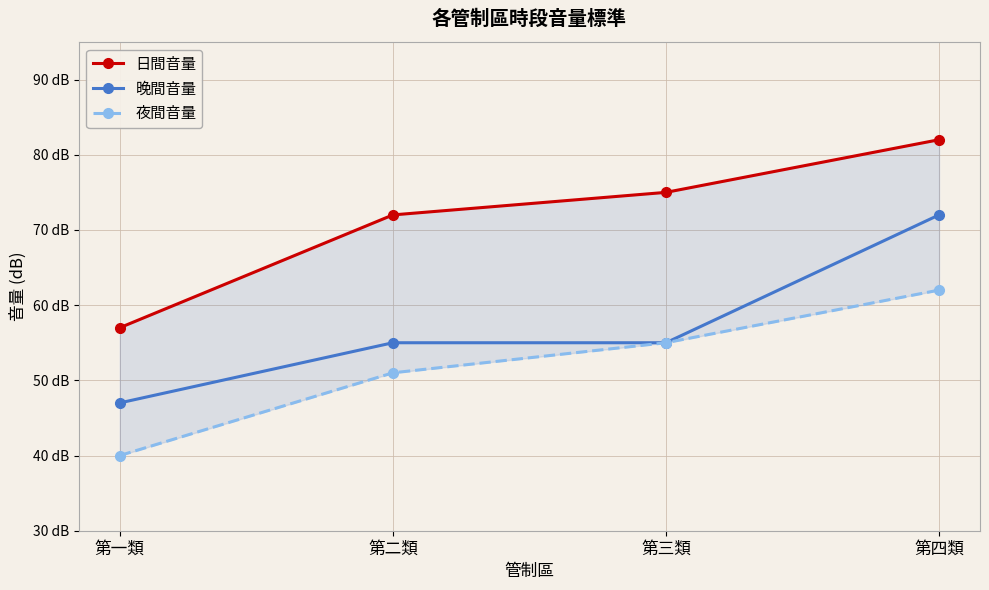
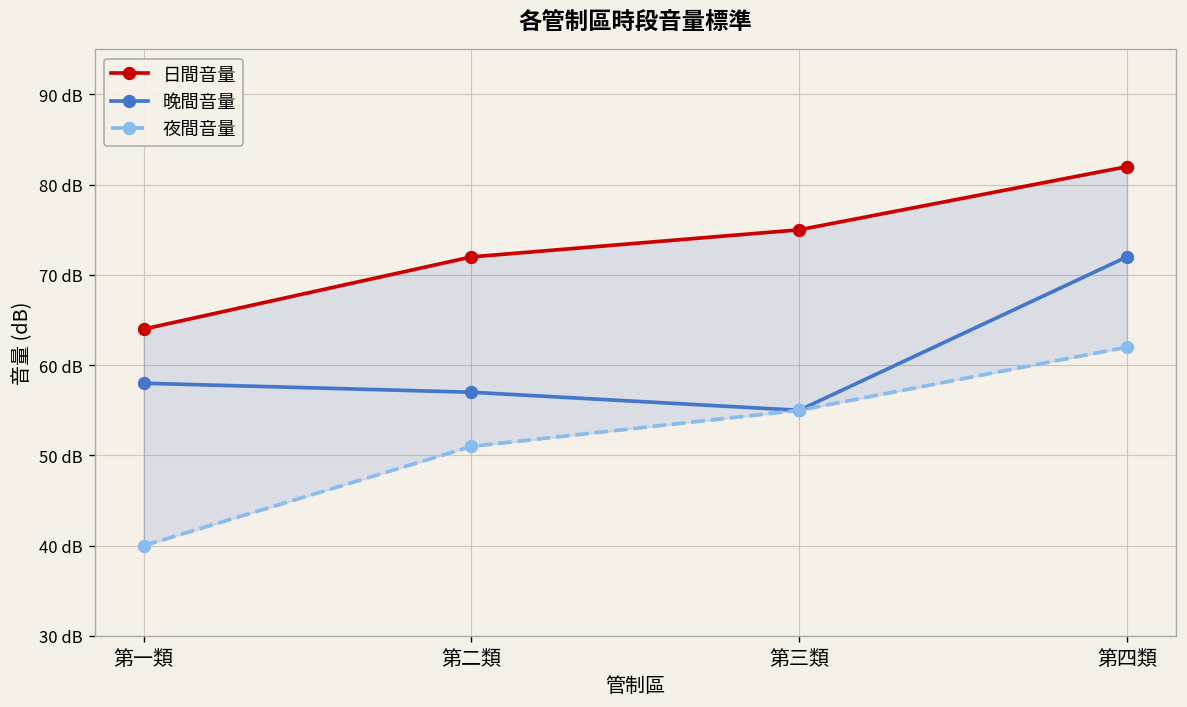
日間音量, 第一類: 57 dB -> 64 dB
晚間音量, 第一類: 47 dB -> 58 dB
晚間音量, 第二類: 55 dB -> 57 dB
